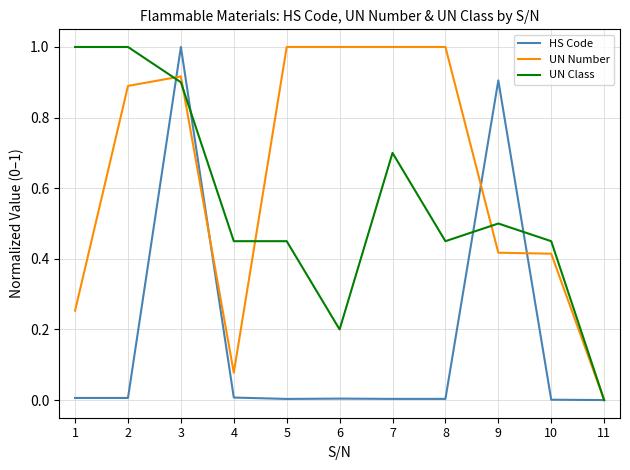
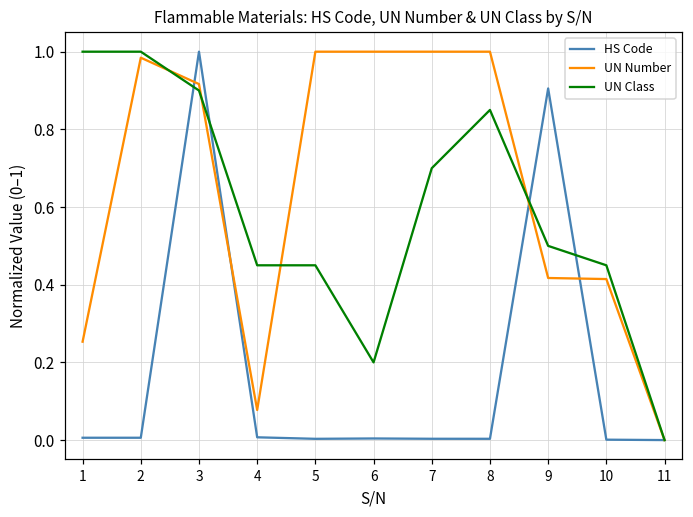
UN Number, 2: 0.89 -> 0.98
UN Class, 8: 0.45 -> 0.85
